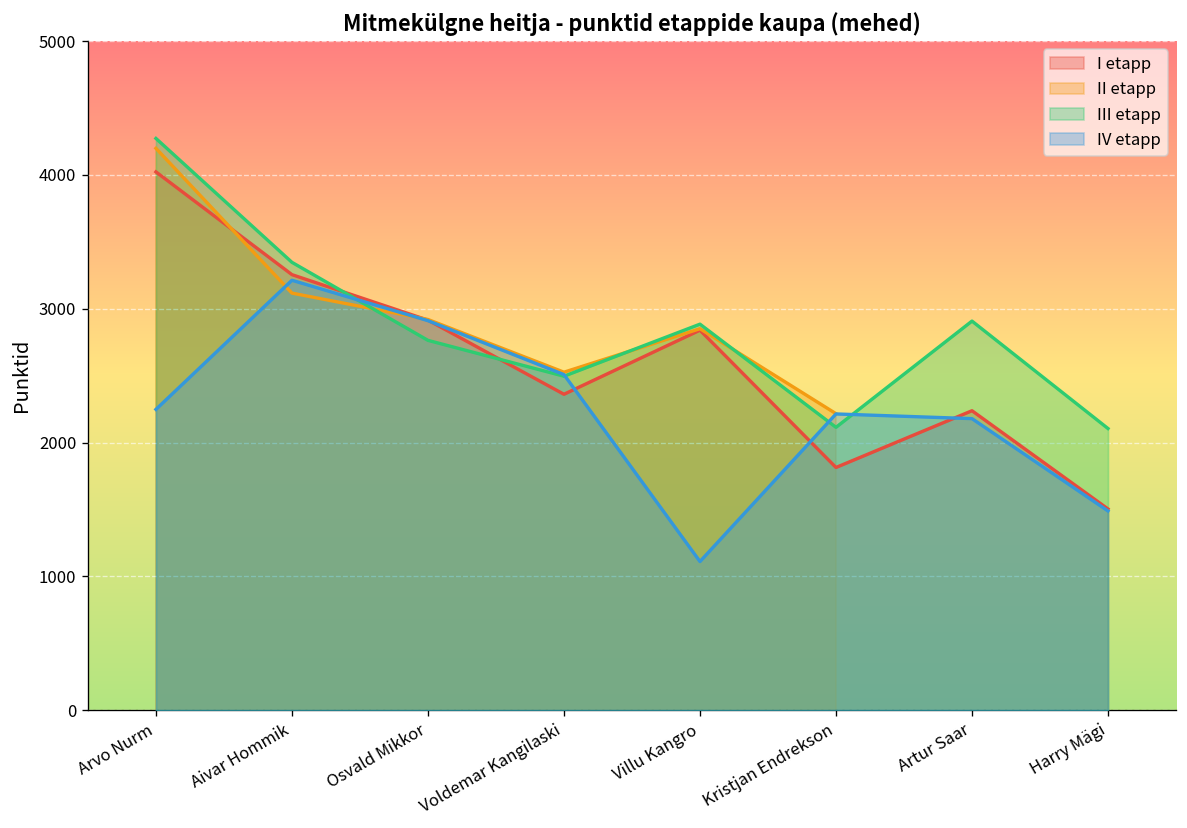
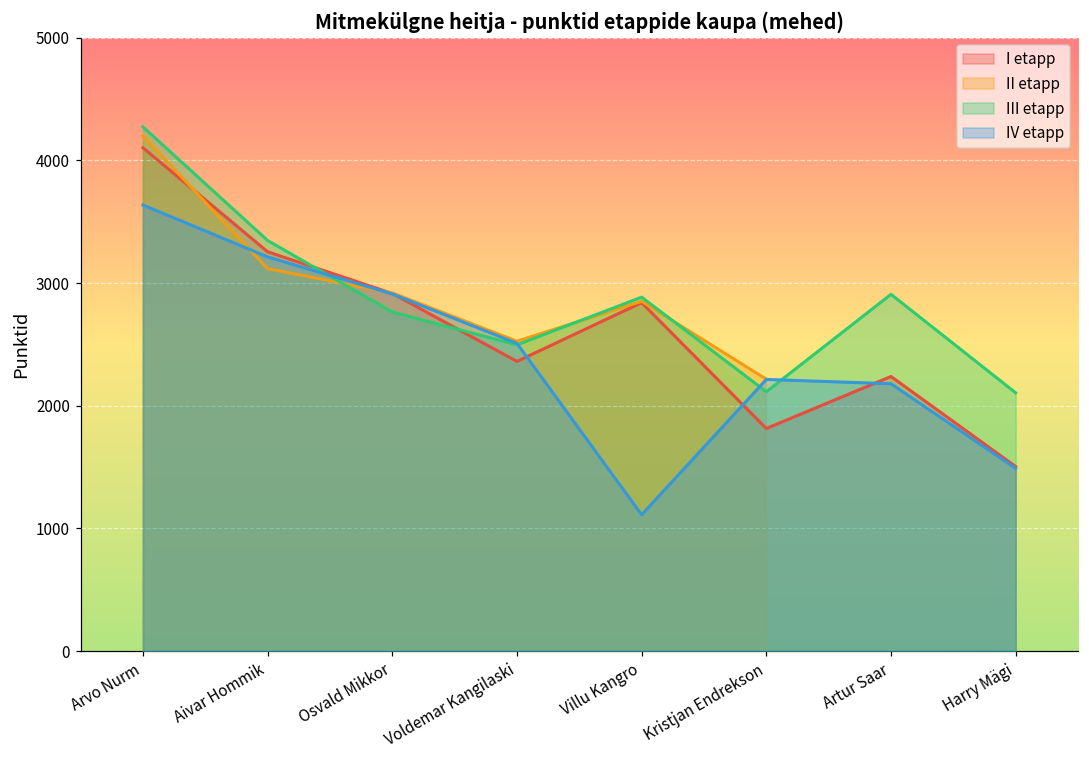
I etapp, Arvo Nurm: 4020 -> 4100
IV etapp, Arvo Nurm: 2250 -> 3640
